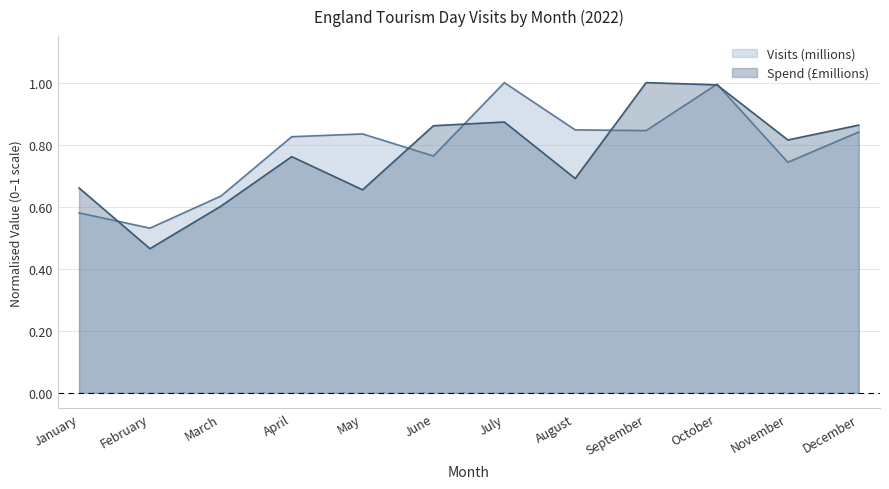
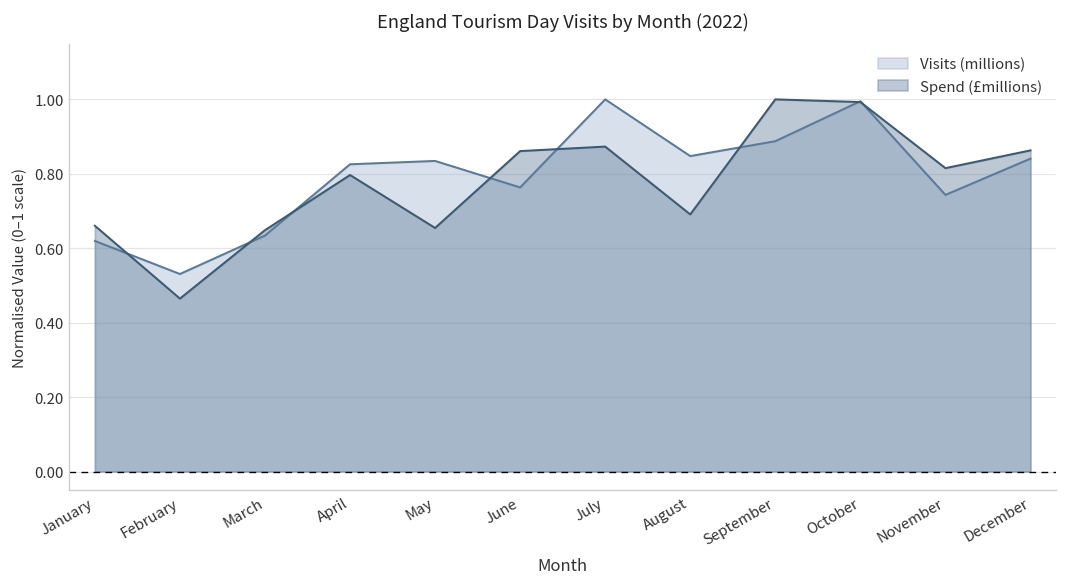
Visits (millions), January: 0.58 -> 0.62
Spend (£millions), March: 0.60 -> 0.65
Spend (£millions), April: 0.76 -> 0.80
Visits (millions), September: 0.85 -> 0.89
